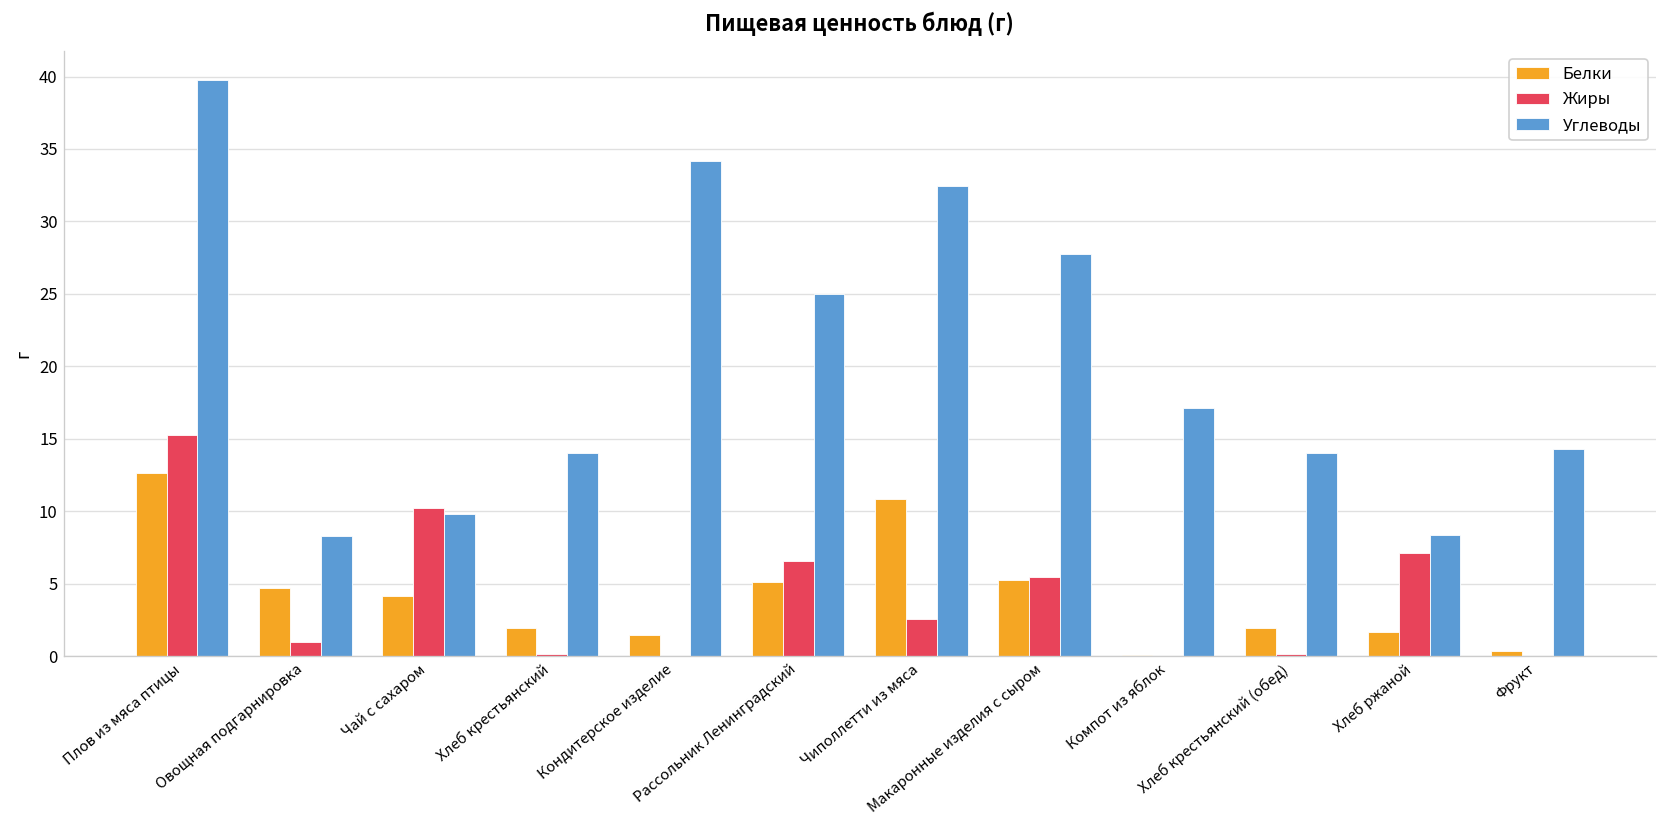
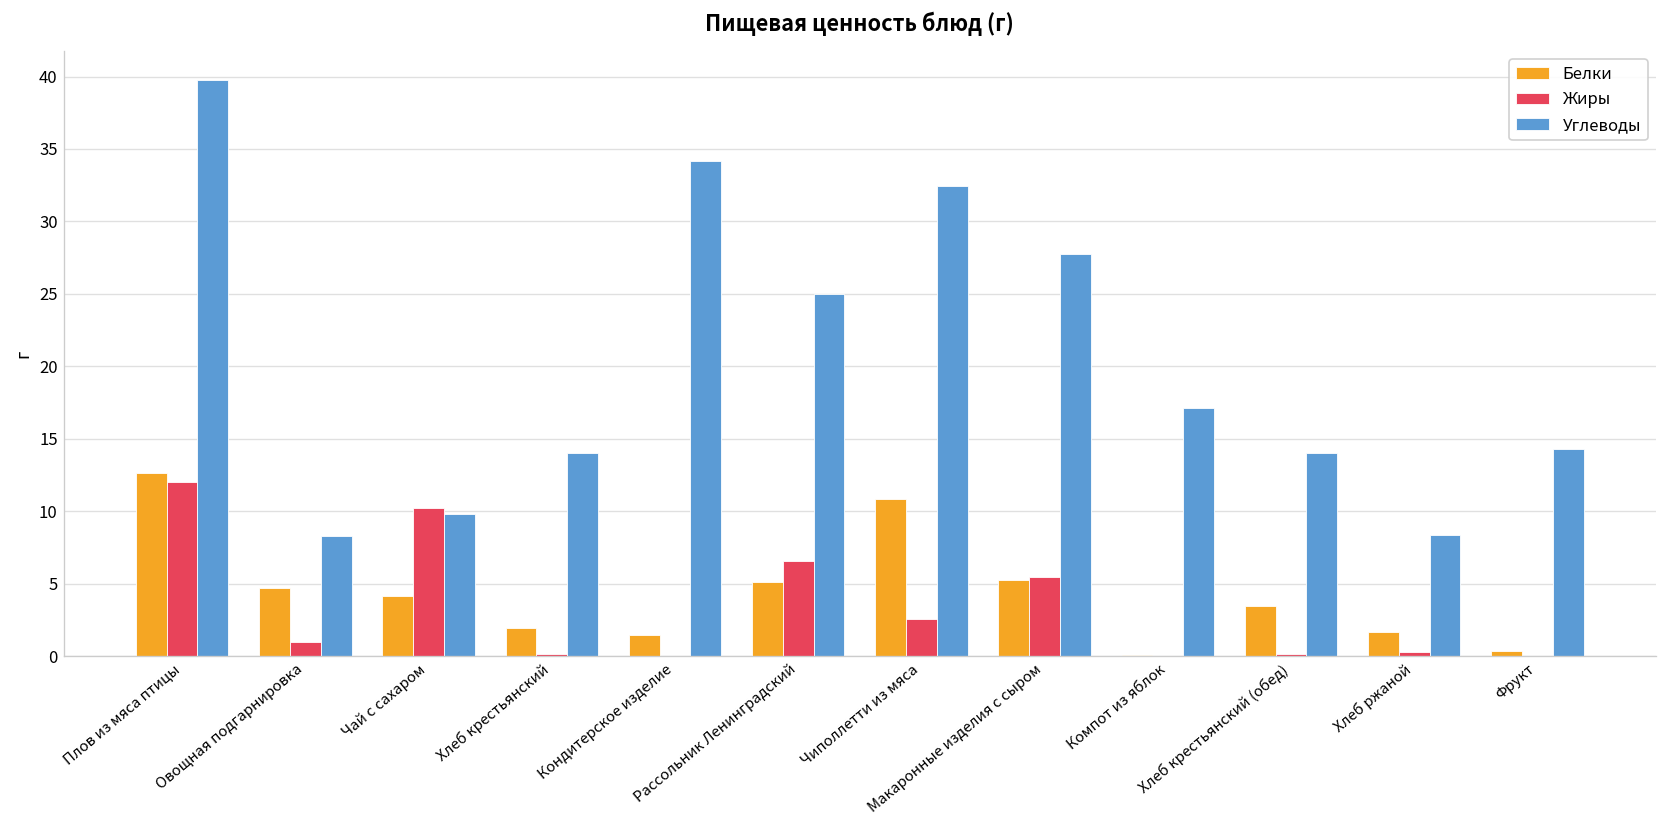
Жиры, Плов из мяса птицы: 15.3 -> 12.0
Белки, Хлеб крестьянский (обед): 2.0 -> 3.5
Жиры, Хлеб ржаной: 7.1 -> 0.3
